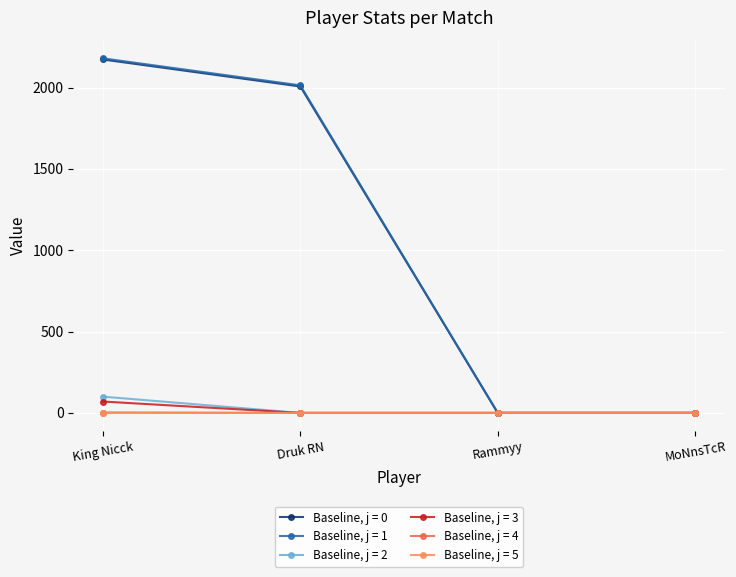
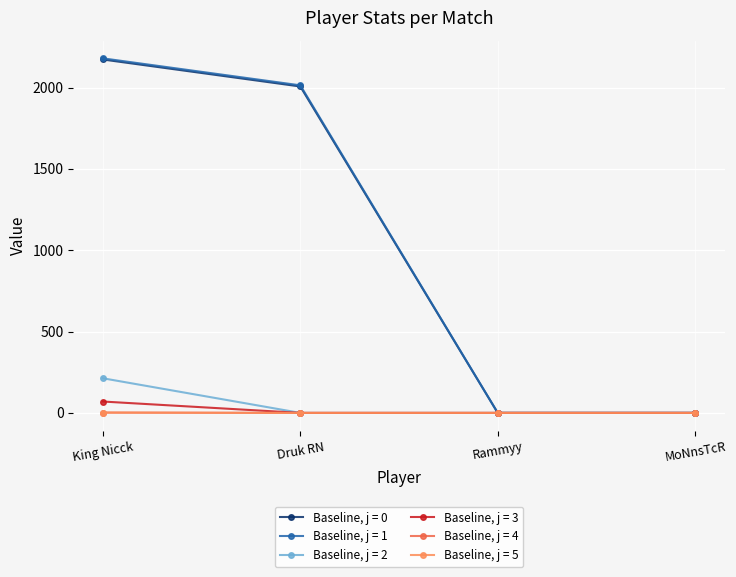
Baseline, j = 2, King Nicck: 100 -> 210
